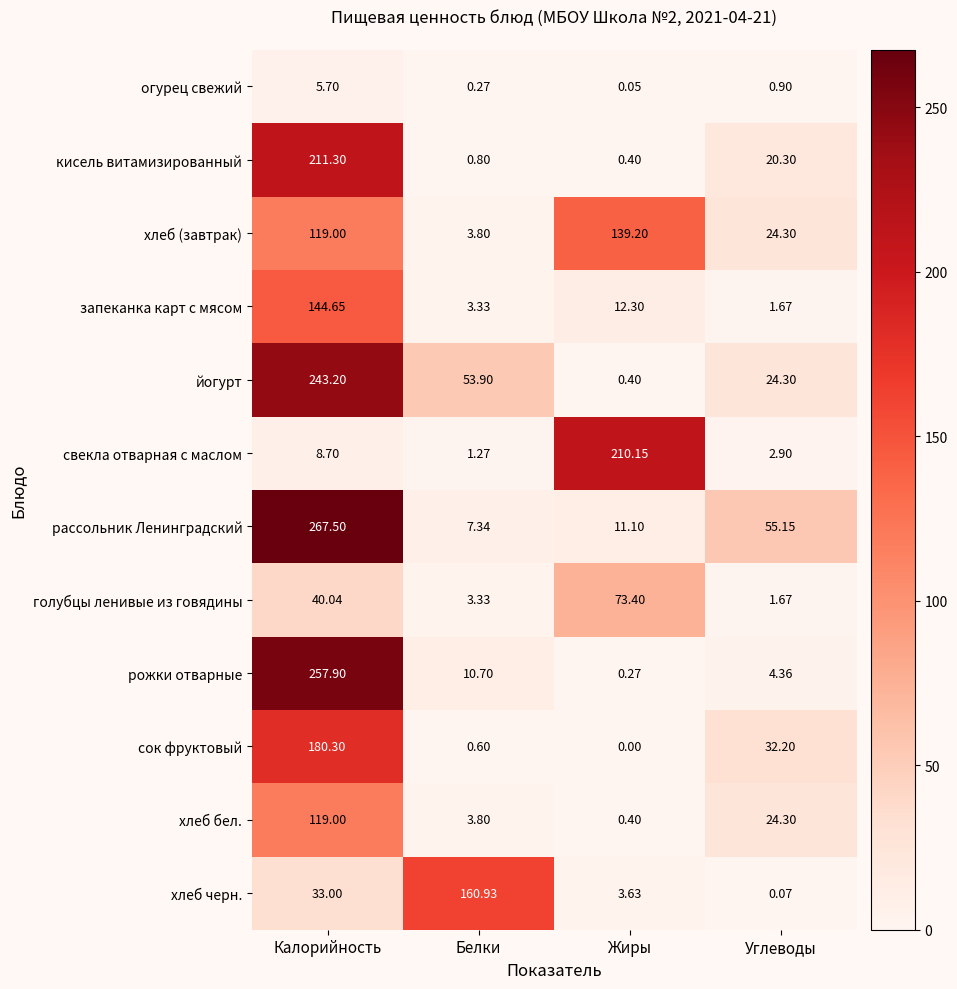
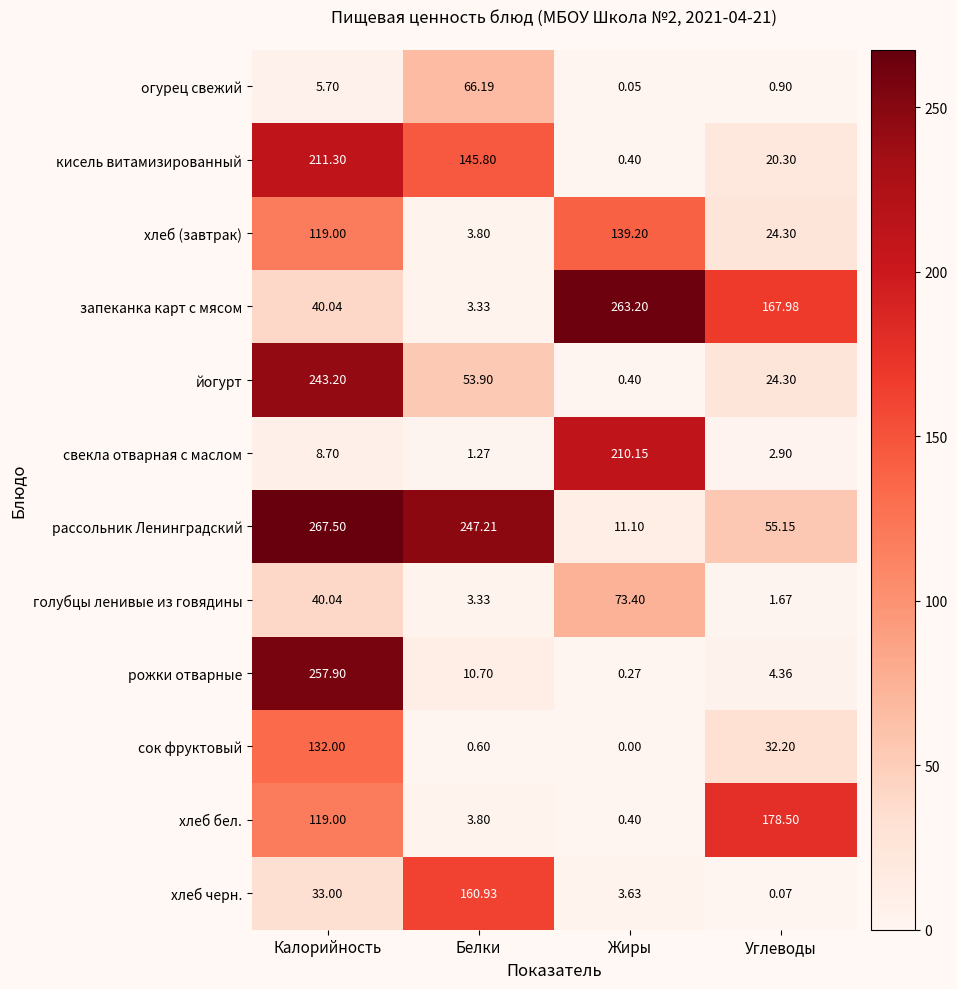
огурец свежий, Белки: 0.27 -> 66.19
кисель витамизированный, Белки: 0.80 -> 145.80
запеканка карт с мясом, Калорийность: 144.65 -> 40.04
запеканка карт с мясом, Жиры: 12.30 -> 263.20
запеканка карт с мясом, Углеводы: 1.67 -> 167.98
рассольник Ленинградский, Белки: 7.34 -> 247.21
сок фруктовый, Калорийность: 180.30 -> 132.00
хлеб бел., Углеводы: 24.30 -> 178.50
